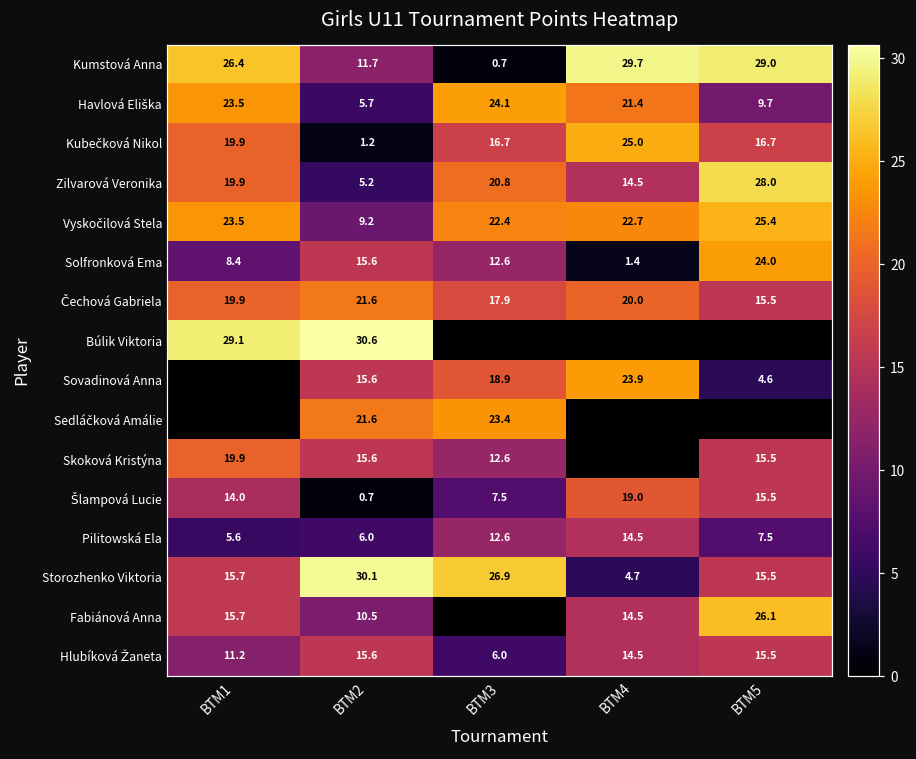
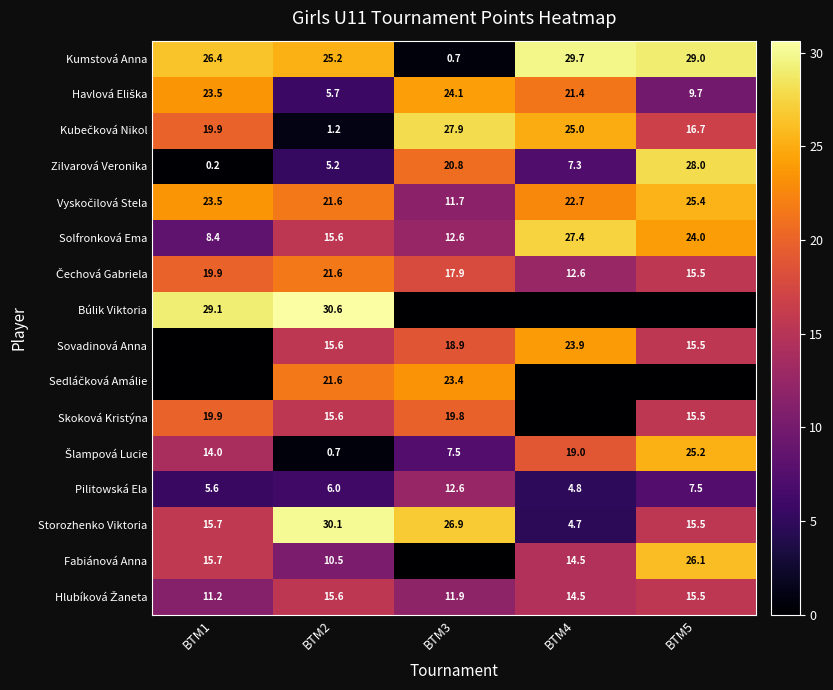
Kumstová Anna, BTM2: 11.7 -> 25.2
Kubečková Nikol, BTM3: 16.7 -> 27.9
Zilvarová Veronika, BTM1: 19.9 -> 0.2
Zilvarová Veronika, BTM4: 14.5 -> 7.3
Vyskočilová Stela, BTM2: 9.2 -> 21.6
Vyskočilová Stela, BTM3: 22.4 -> 11.7
Solfronková Ema, BTM4: 1.4 -> 27.4
Čechová Gabriela, BTM4: 20.0 -> 12.6
Sovadinová Anna, BTM5: 4.6 -> 15.5
Skoková Kristýna, BTM3: 12.6 -> 19.8
Šlampová Lucie, BTM5: 15.5 -> 25.2
Pilitowská Ela, BTM4: 14.5 -> 4.8
Hlubíková Žaneta, BTM3: 6.0 -> 11.9
